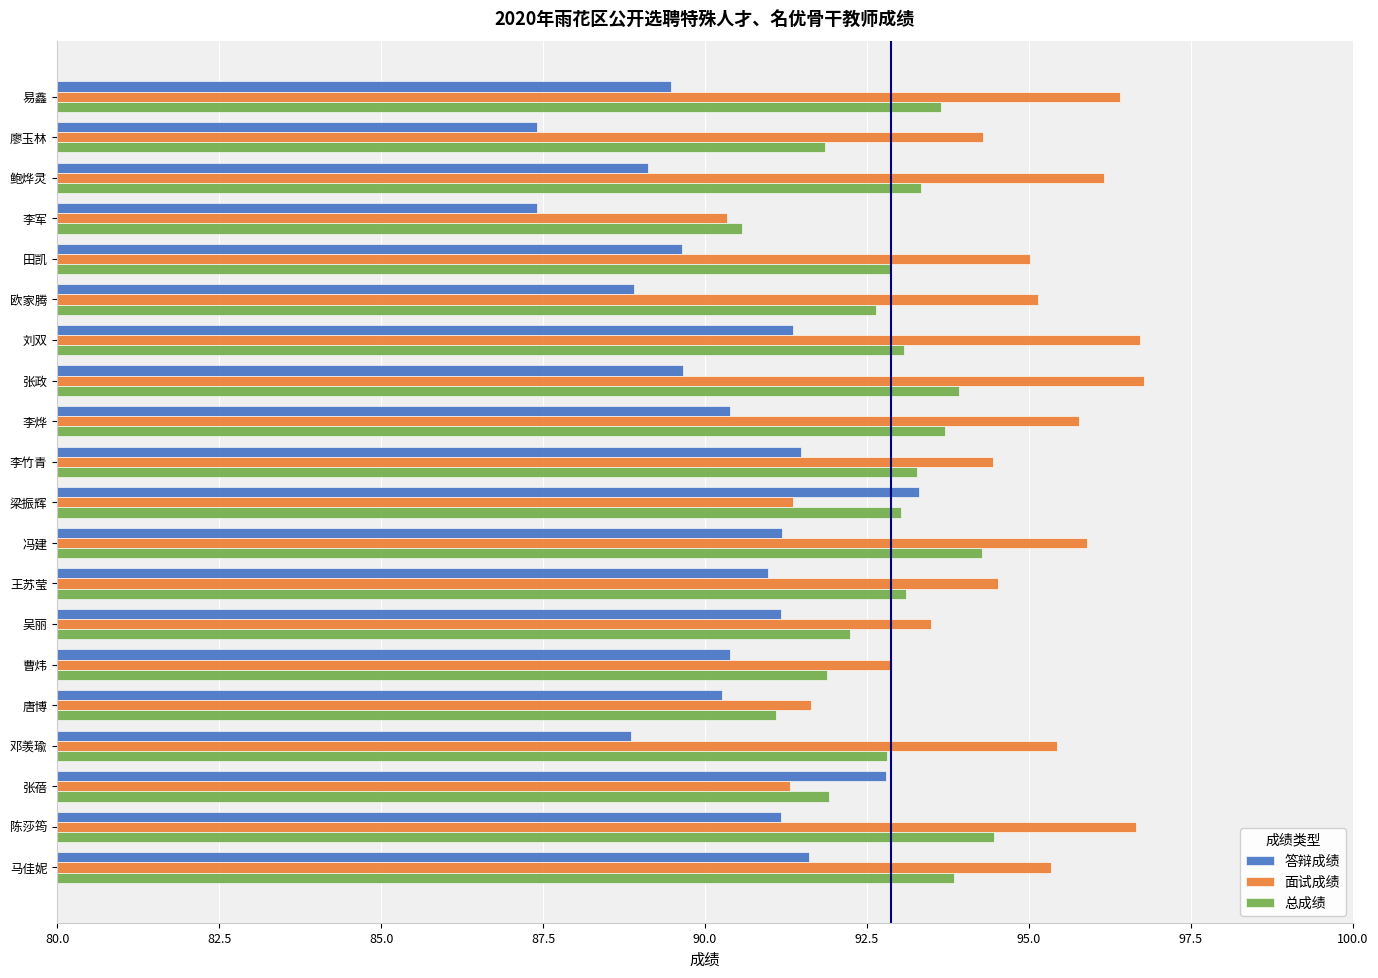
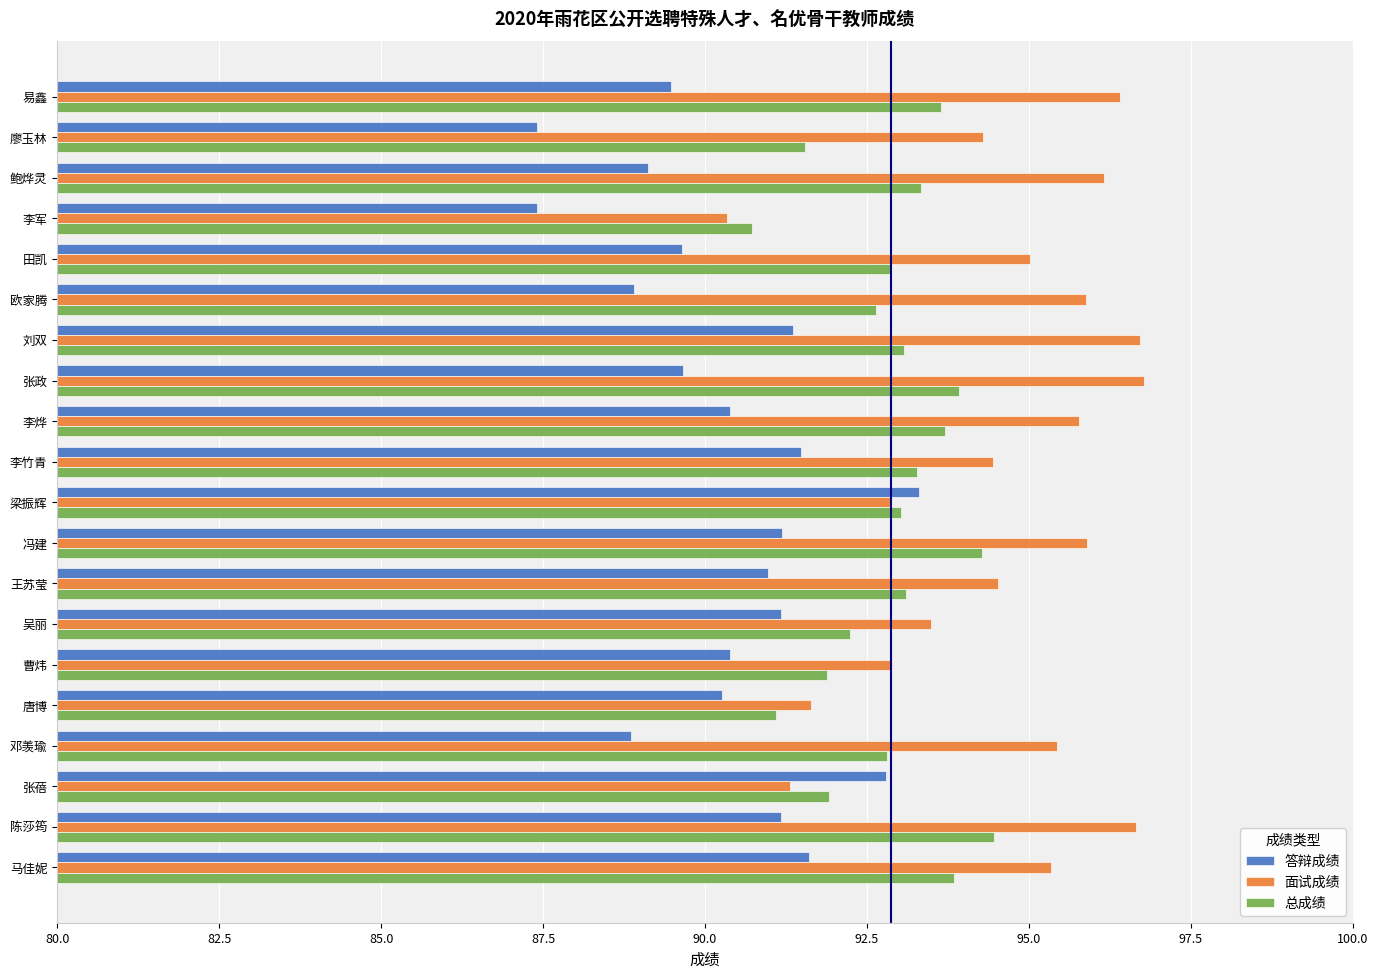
总成绩, 廖玉林: 91.9 -> 91.5
总成绩, 李军: 90.6 -> 90.7
面试成绩, 欧家腾: 95.1 -> 95.9
面试成绩, 梁振辉: 91.4 -> 92.9
